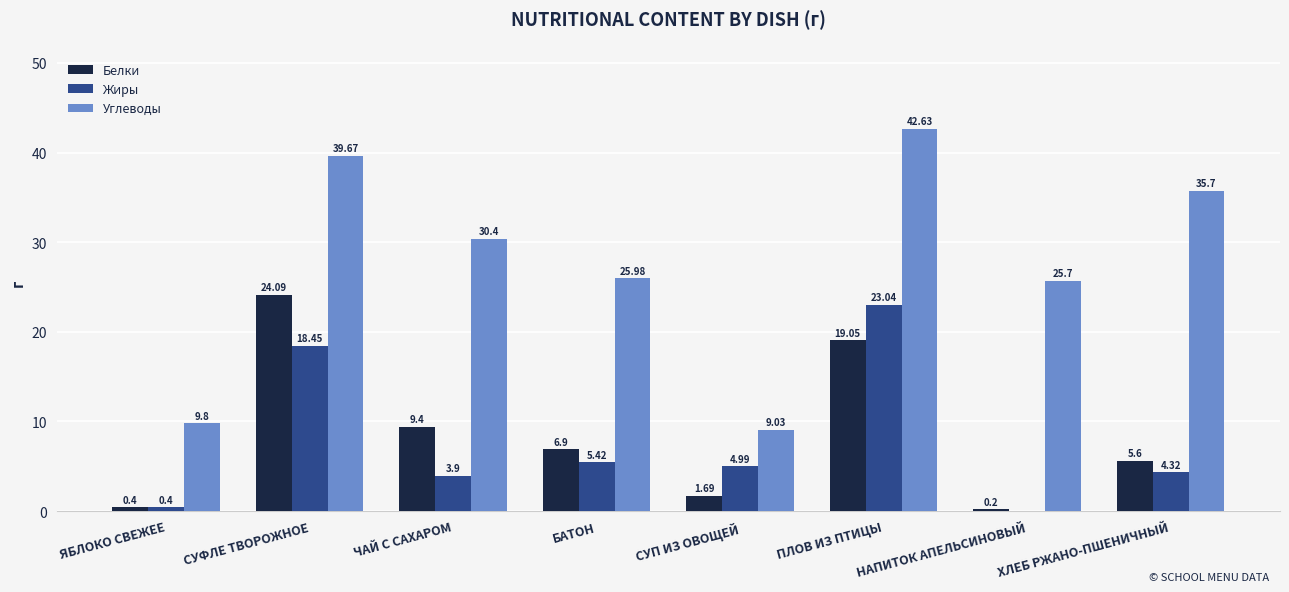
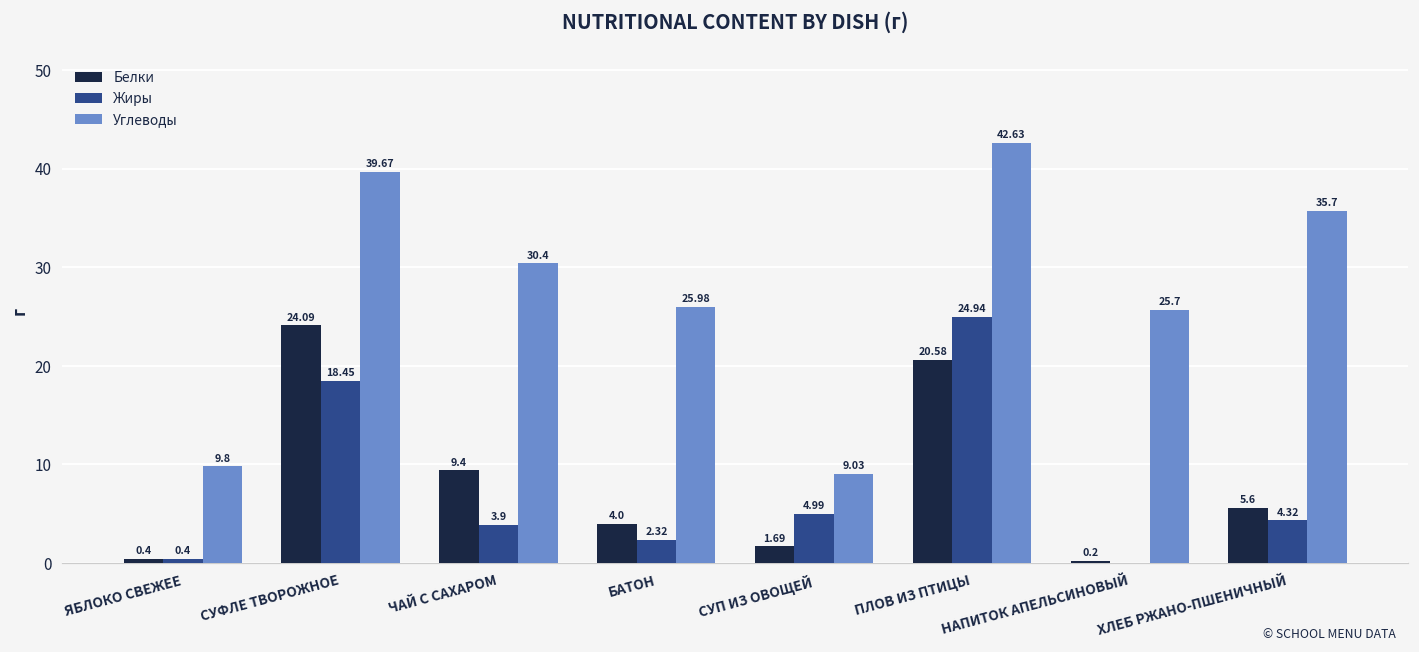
Белки, БАТОН: 6.9 -> 4.0
Жиры, БАТОН: 5.42 -> 2.32
Белки, ПЛОВ ИЗ ПТИЦЫ: 19.05 -> 20.58
Жиры, ПЛОВ ИЗ ПТИЦЫ: 23.04 -> 24.94
